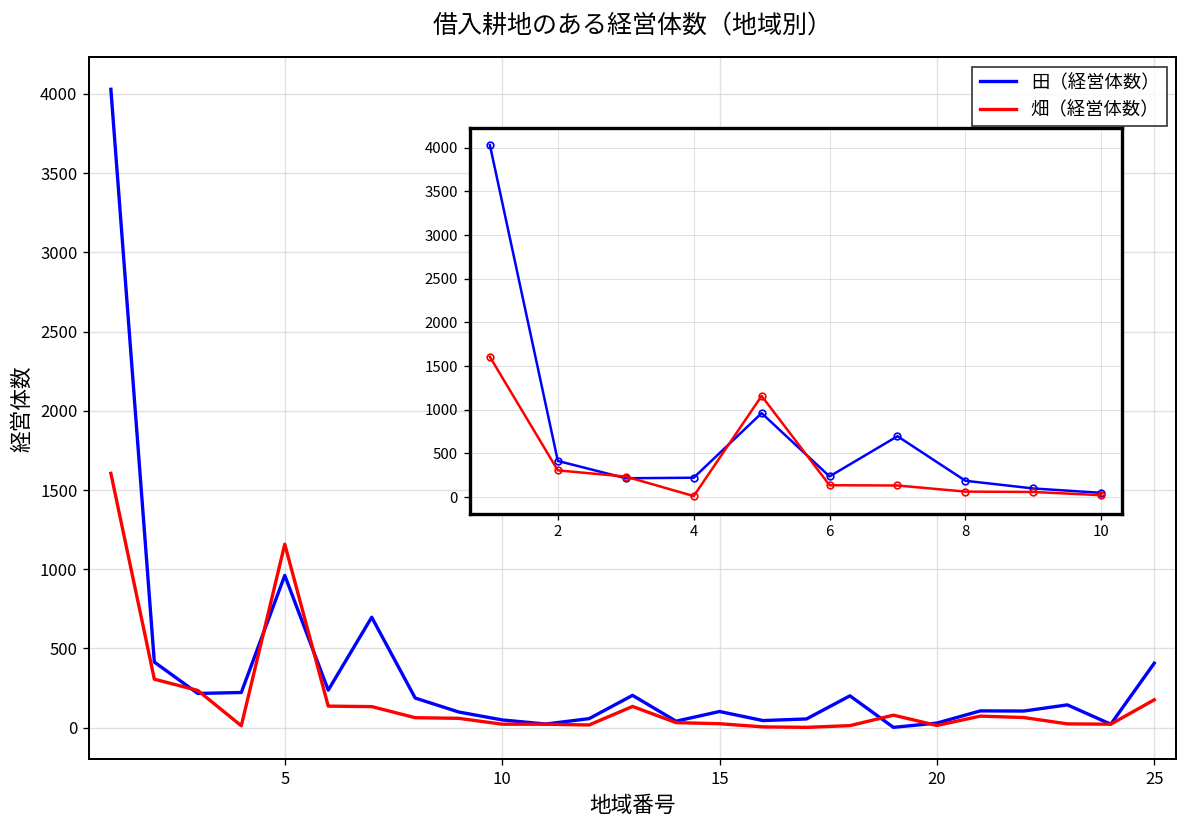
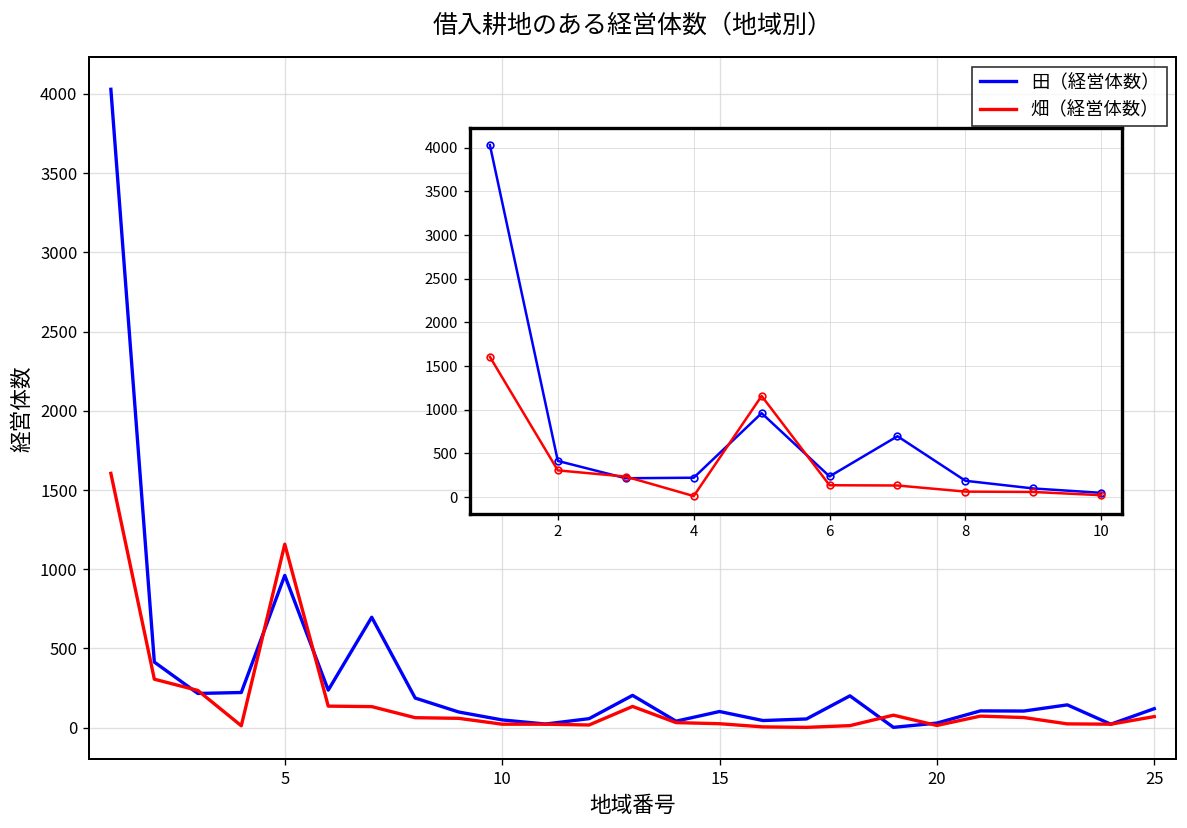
田（経営体数）, 25: 410 -> 120
畑（経営体数）, 25: 180 -> 70
